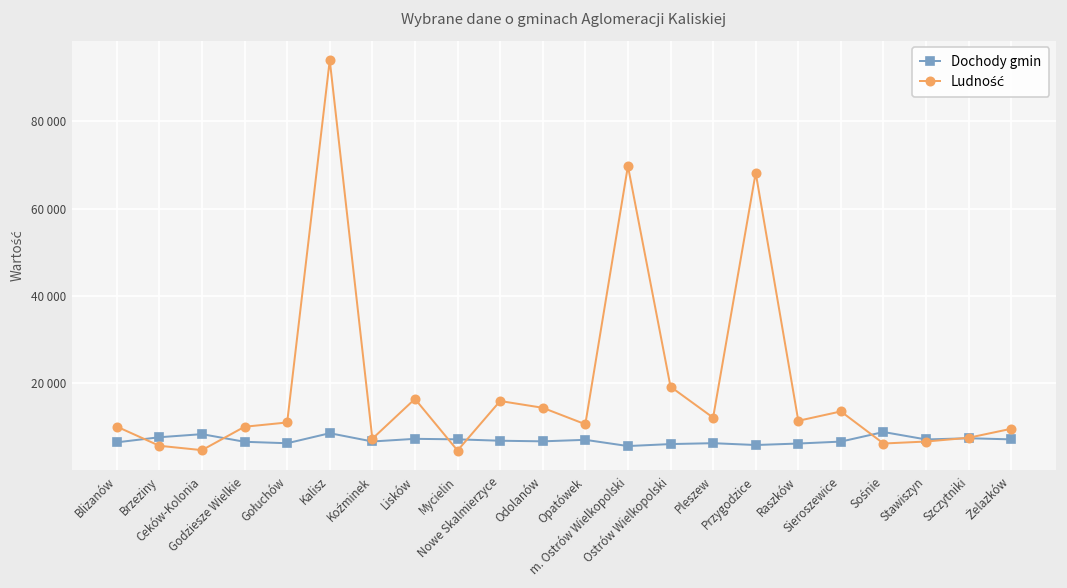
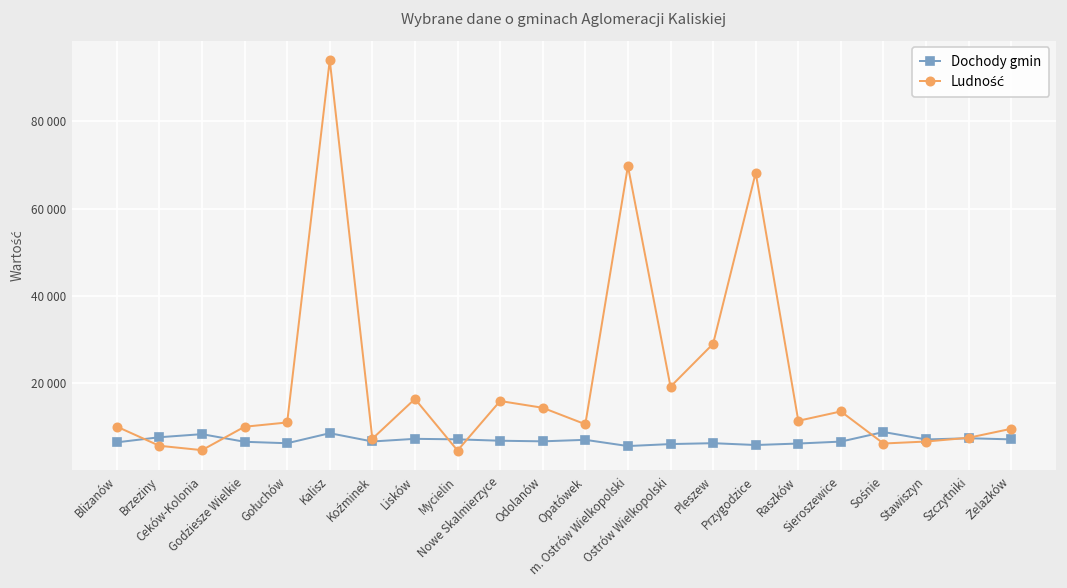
Ludność, Pleszew: 12000 -> 29000
